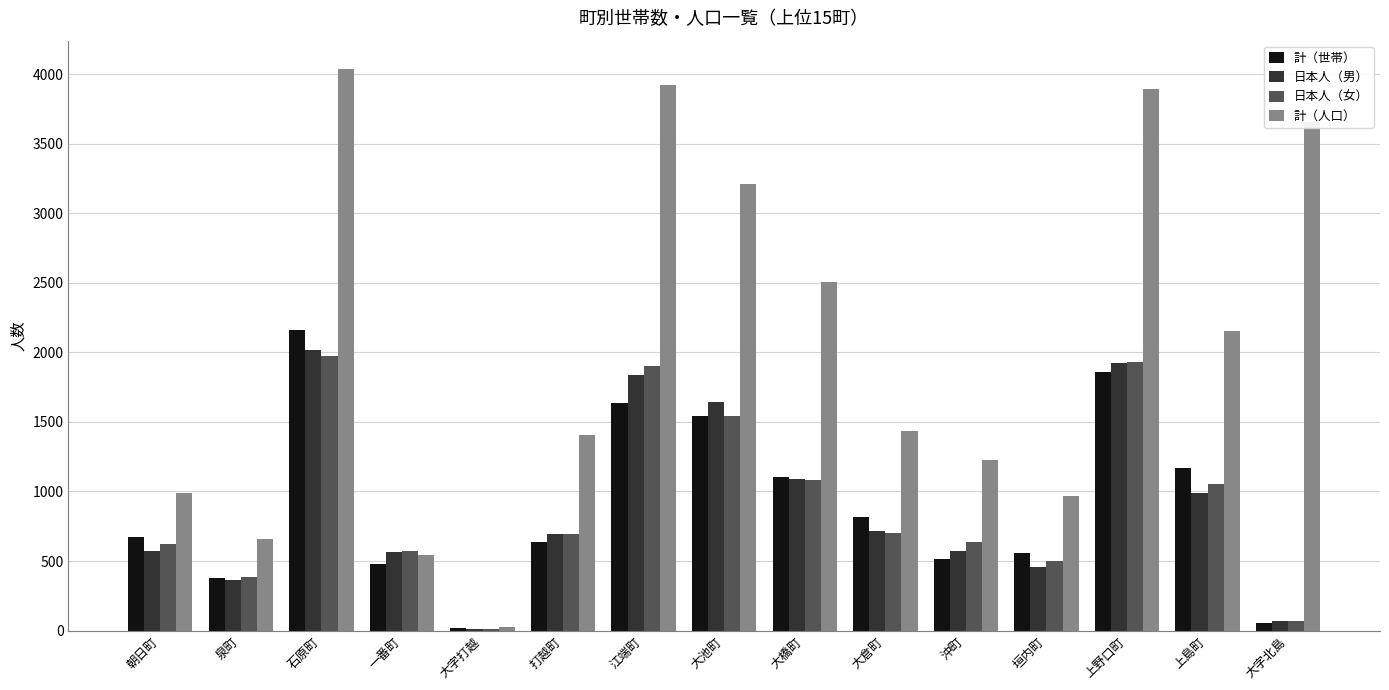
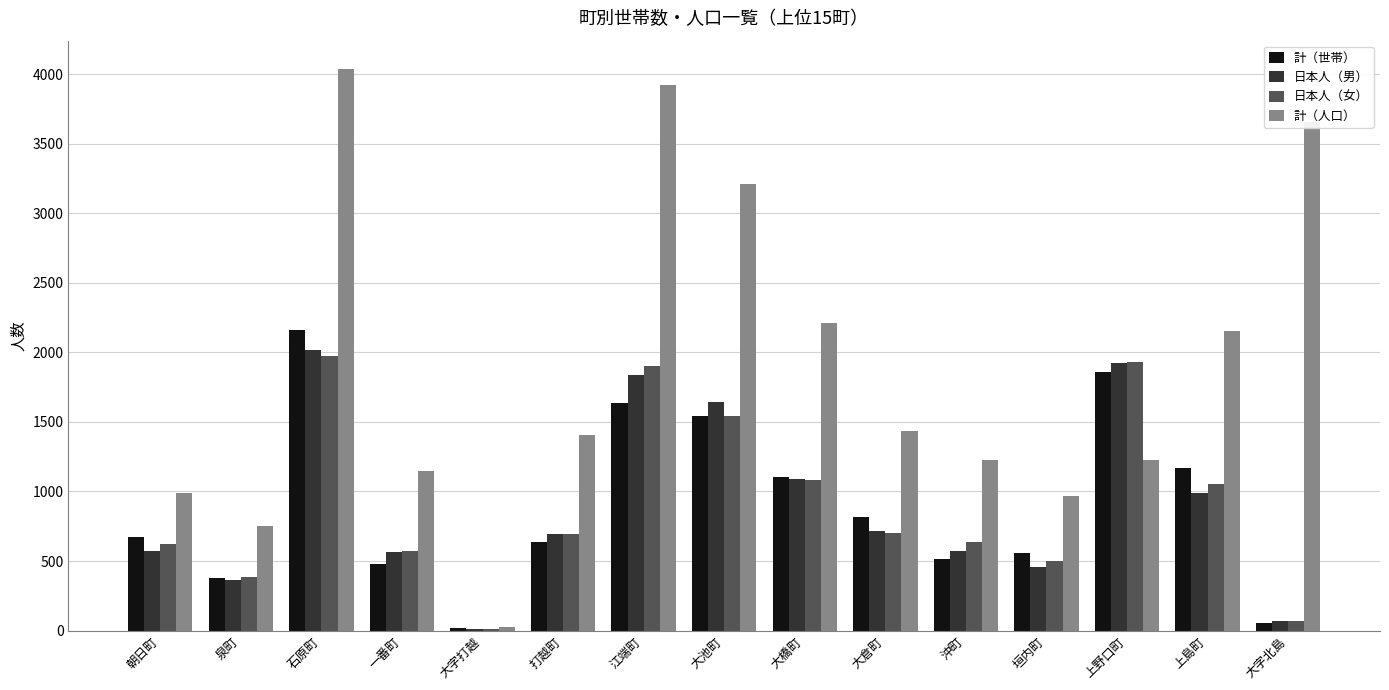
計（人口）, 泉町: 660 -> 750
計（人口）, 一番町: 540 -> 1150
計（人口）, 大橋町: 2510 -> 2210
計（人口）, 上野口町: 3890 -> 1230
